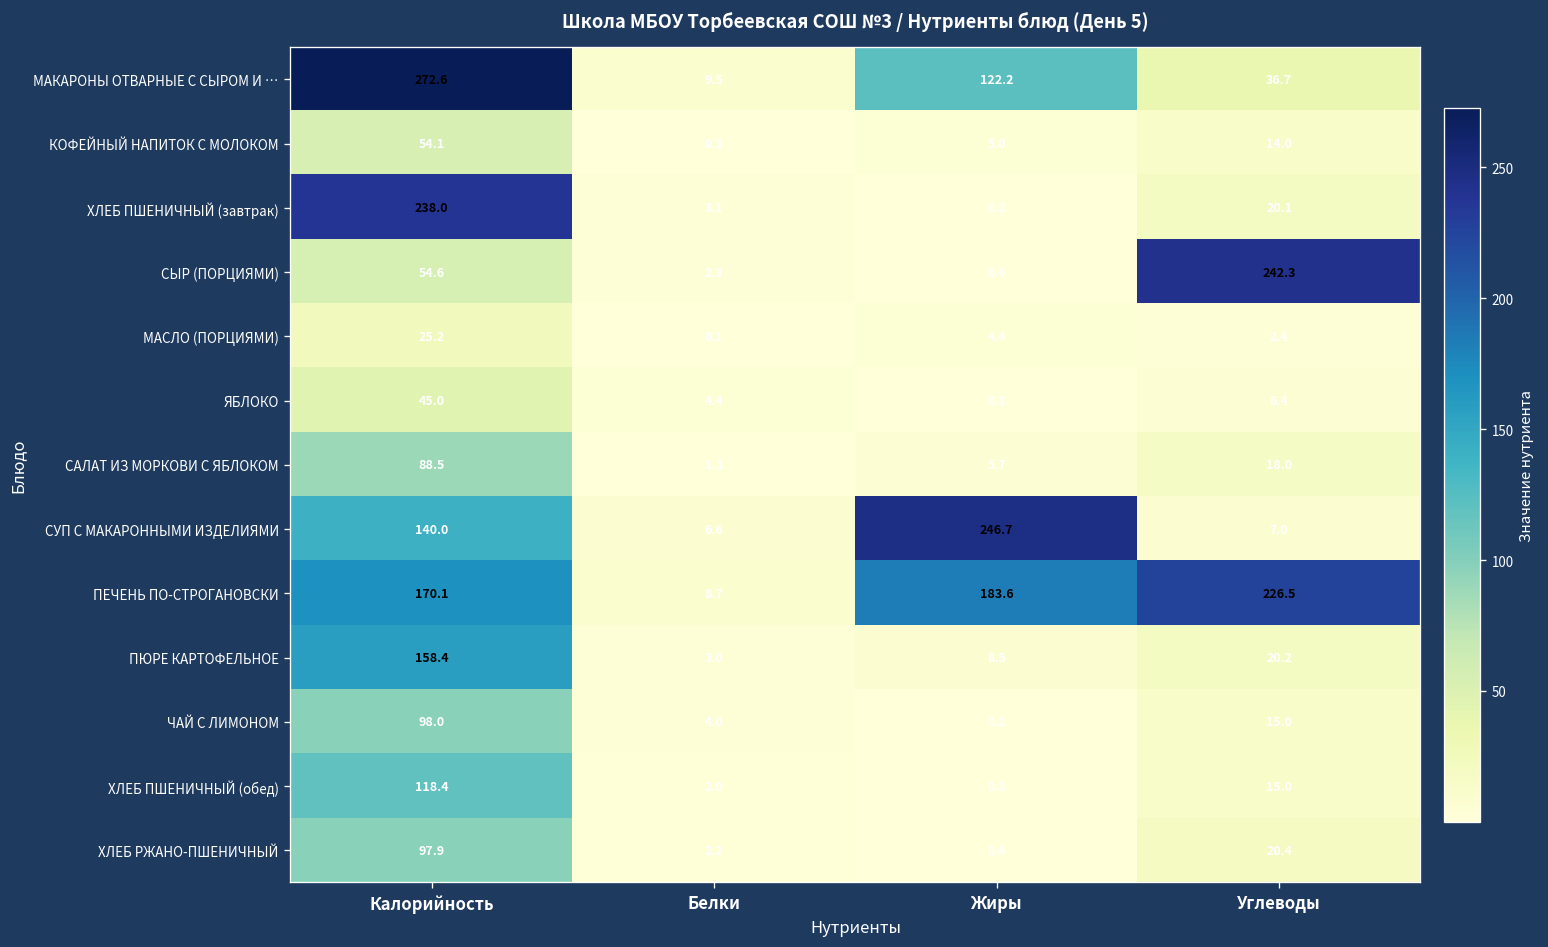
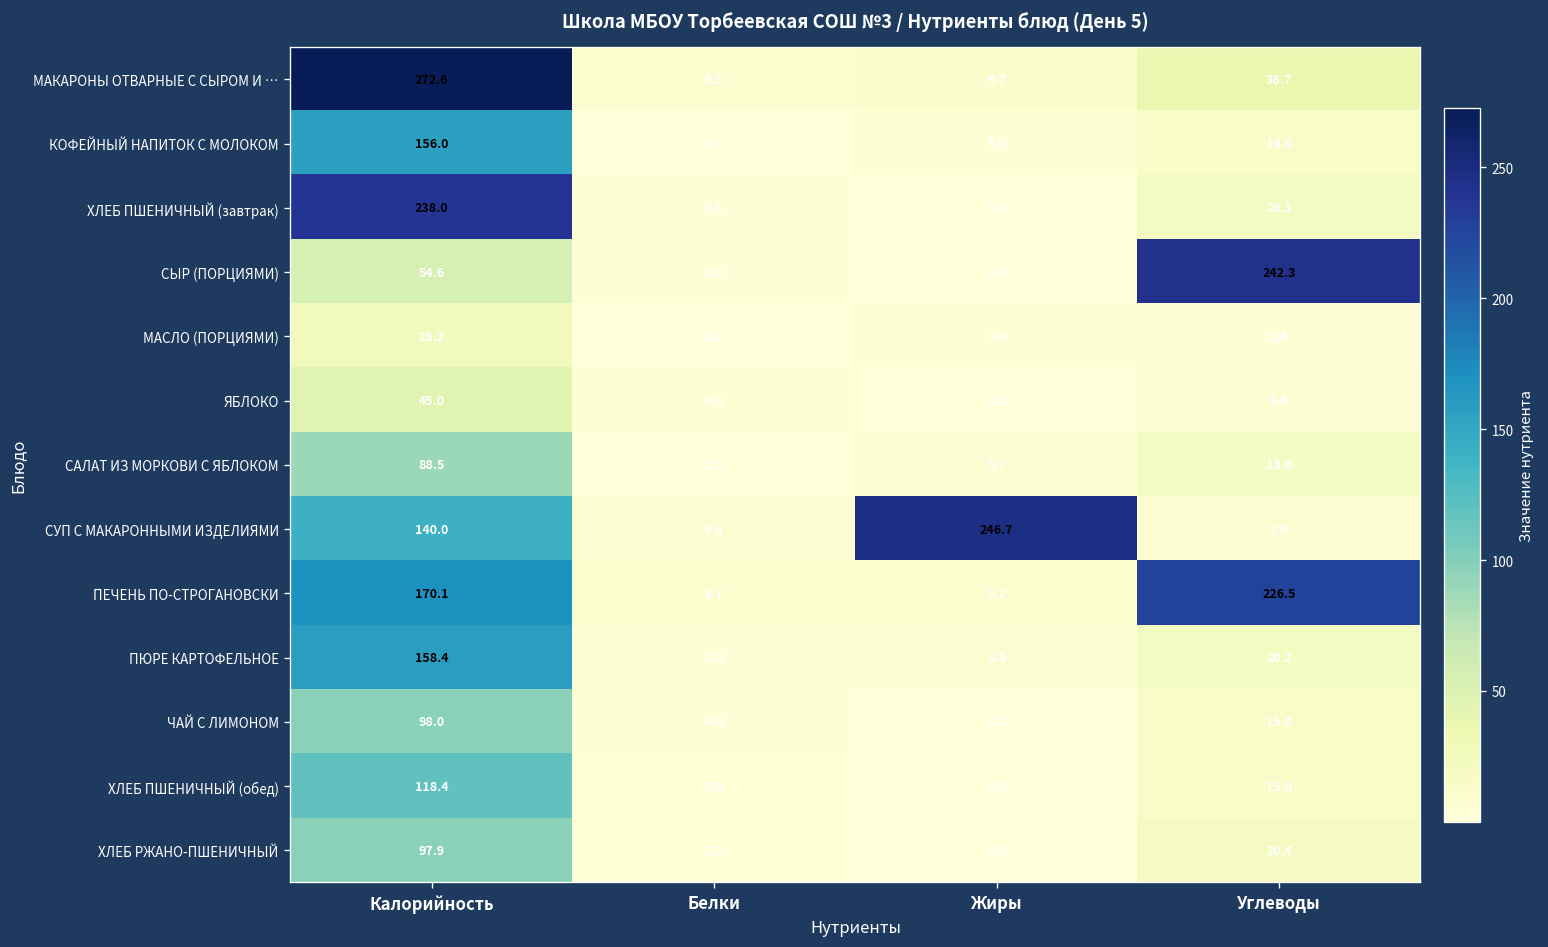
МАКАРОНЫ ОТВАРНЫЕ С СЫРОМ И …, Жиры: 122.2 -> 9.7
КОФЕЙНЫЙ НАПИТОК С МОЛОКОМ, Калорийность: 54.1 -> 156.0
ПЕЧЕНЬ ПО-СТРОГАНОВСКИ, Жиры: 183.6 -> 9.2
